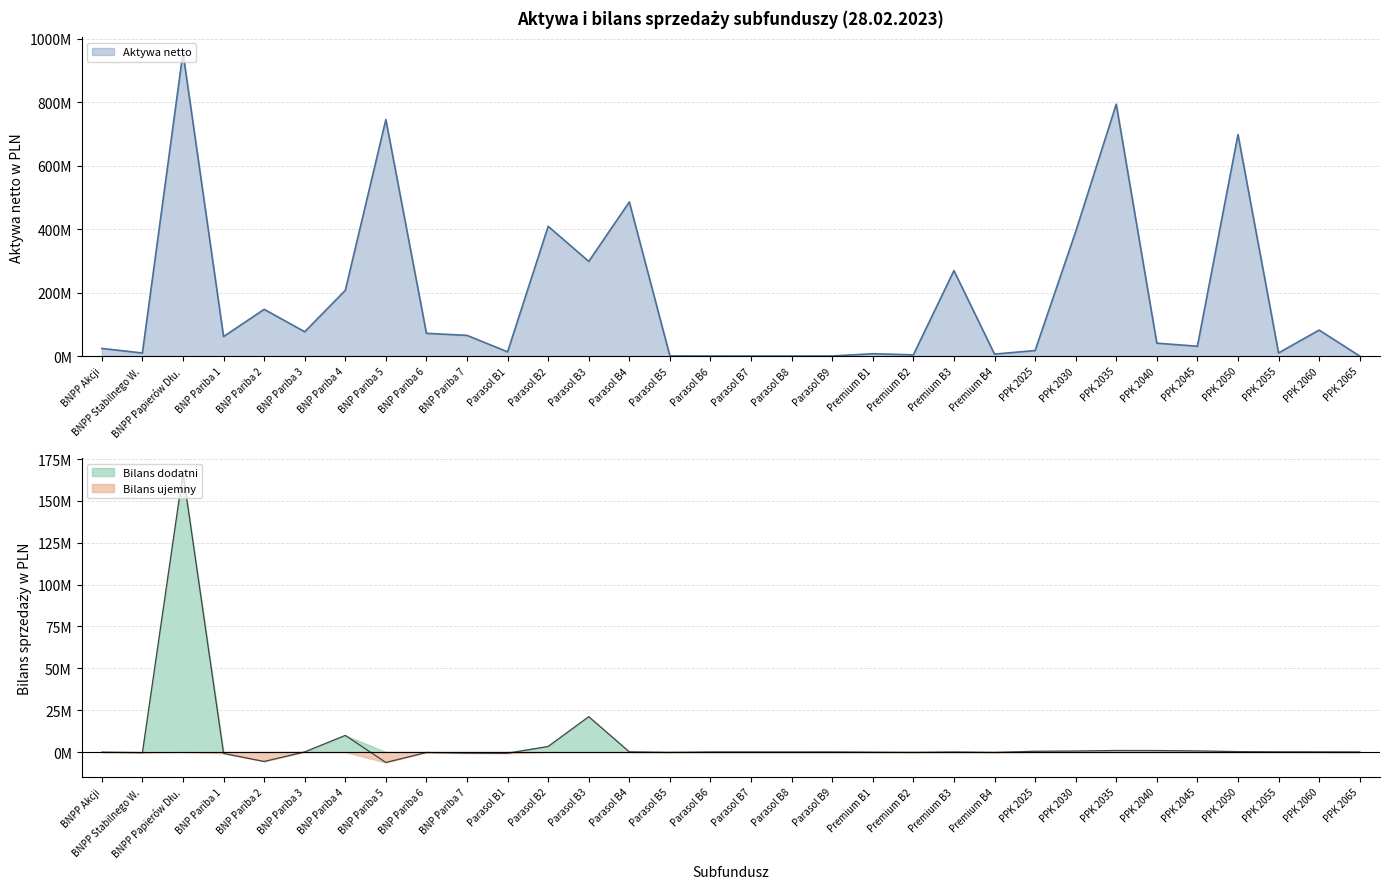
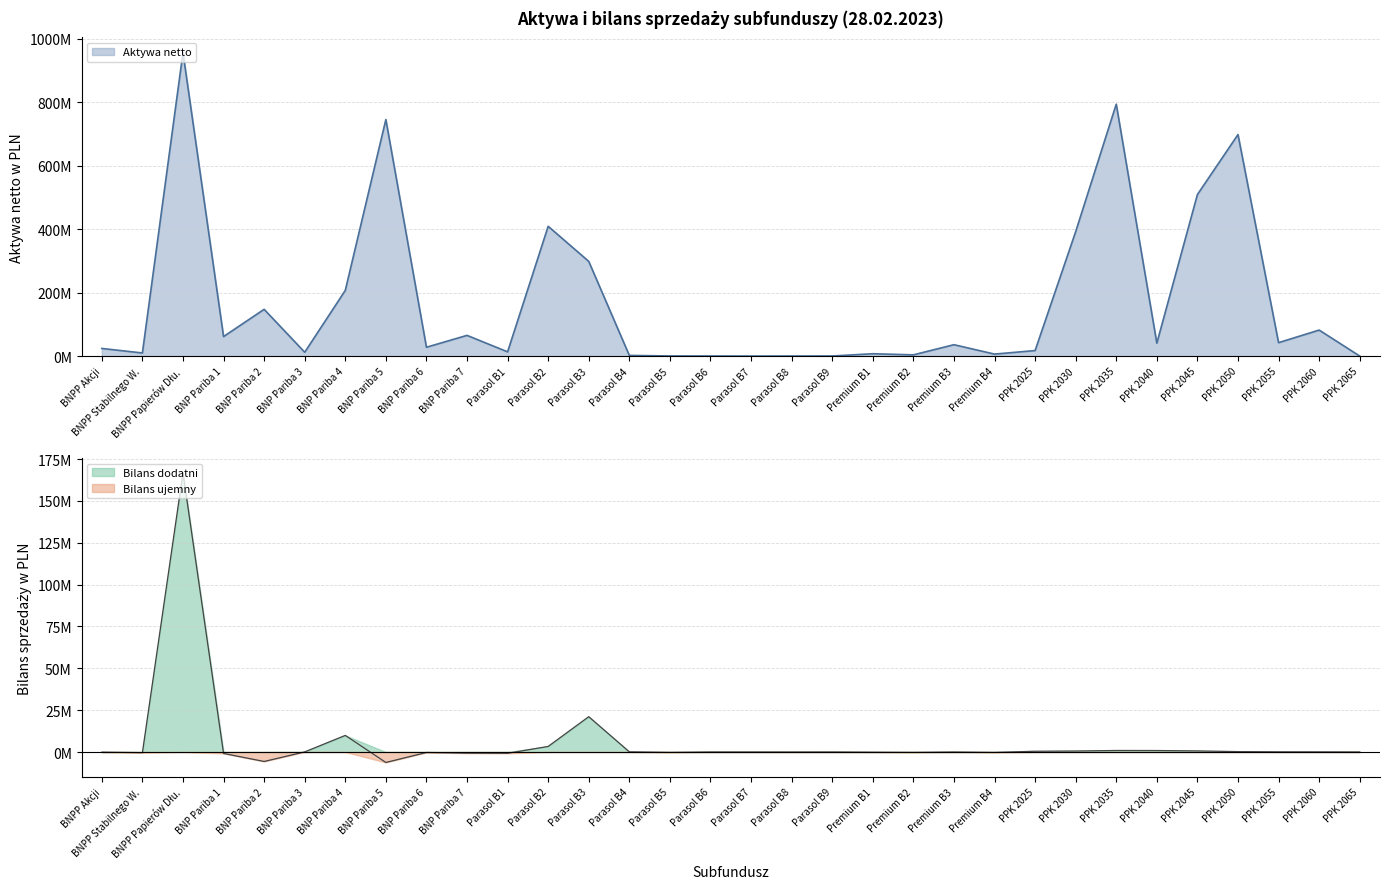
Aktywa i bilans sprzedaży subfunduszy (28.02.2023), BNP Pariba 3: 80000000 -> 10000000
Aktywa i bilans sprzedaży subfunduszy (28.02.2023), BNP Pariba 6: 70000000 -> 30000000
Aktywa i bilans sprzedaży subfunduszy (28.02.2023), Parasol B4: 490000000 -> 0
Aktywa i bilans sprzedaży subfunduszy (28.02.2023), Premium B3: 270000000 -> 40000000
Aktywa i bilans sprzedaży subfunduszy (28.02.2023), PPK 2045: 30000000 -> 510000000
Aktywa i bilans sprzedaży subfunduszy (28.02.2023), PPK 2055: 10000000 -> 40000000
